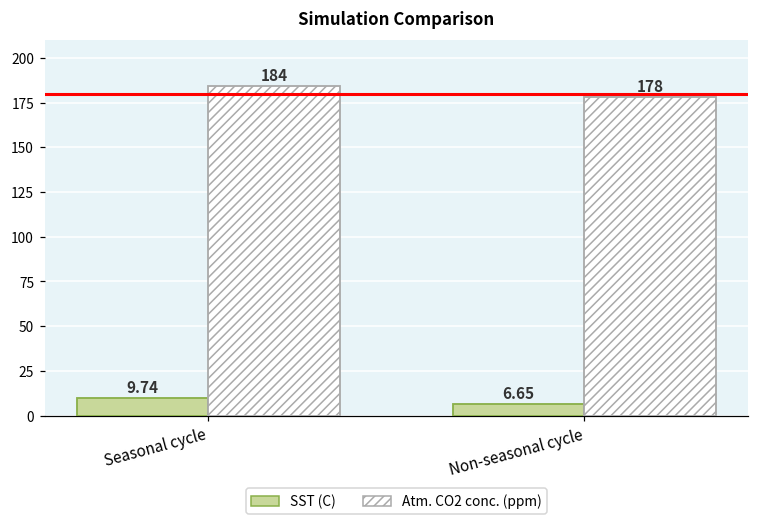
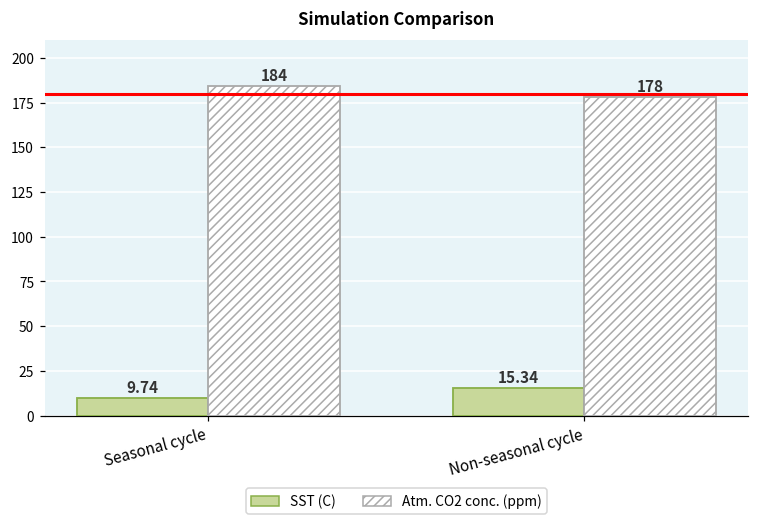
SST (C), Non-seasonal cycle: 6.65 -> 15.34
